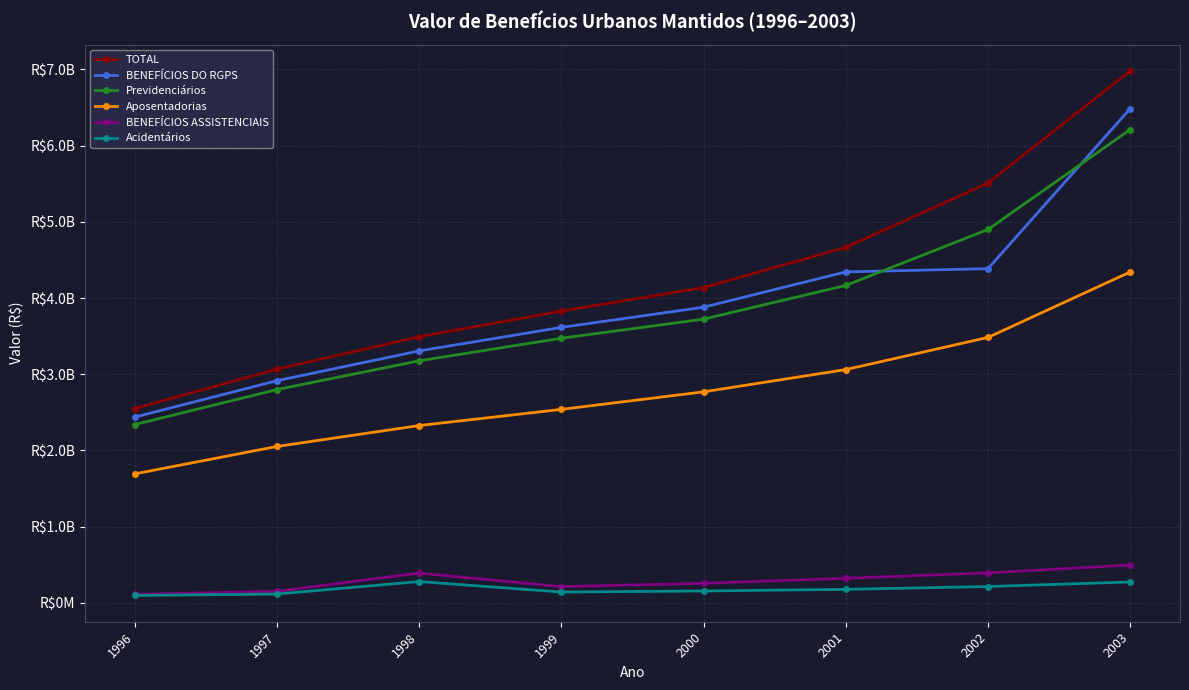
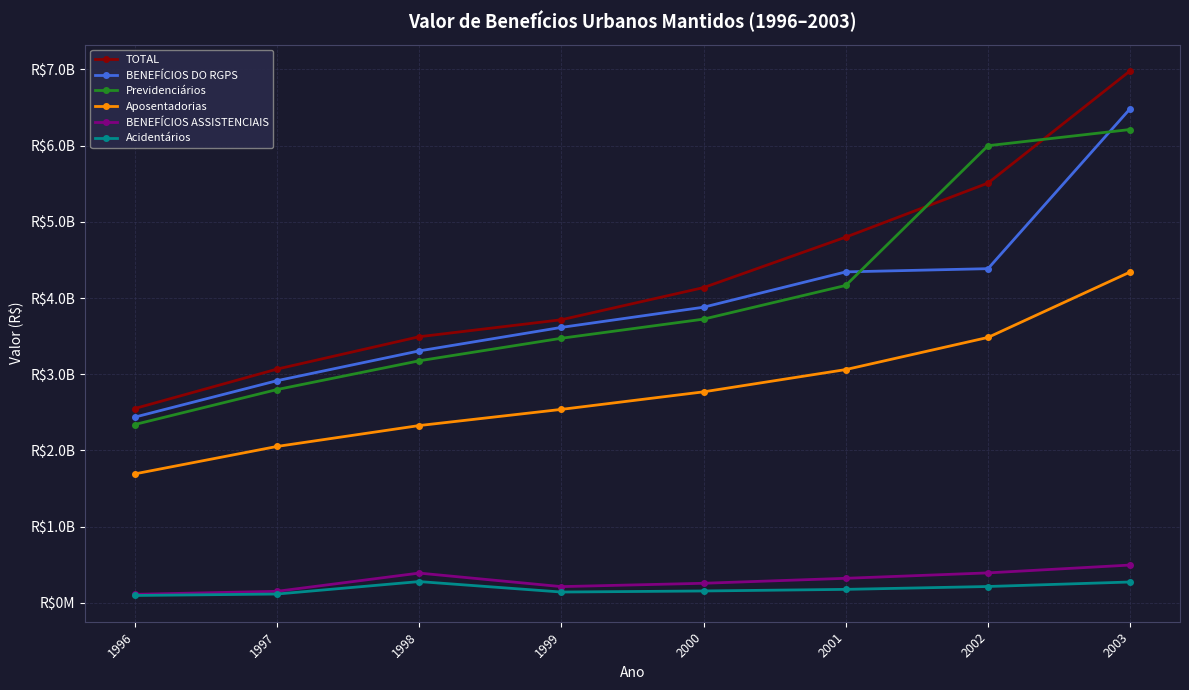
TOTAL, 1999: R$3800000000 -> R$3700000000
TOTAL, 2001: R$4700000000 -> R$4800000000
Previdenciários, 2002: R$4900000000 -> R$6000000000
